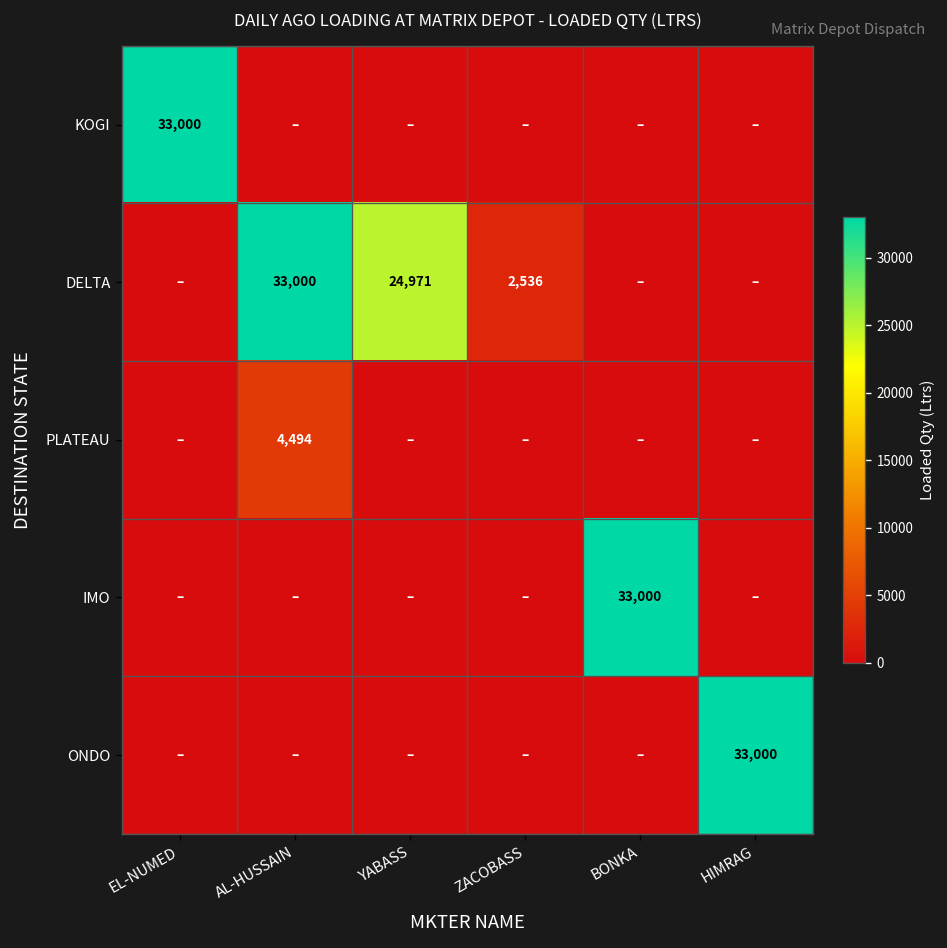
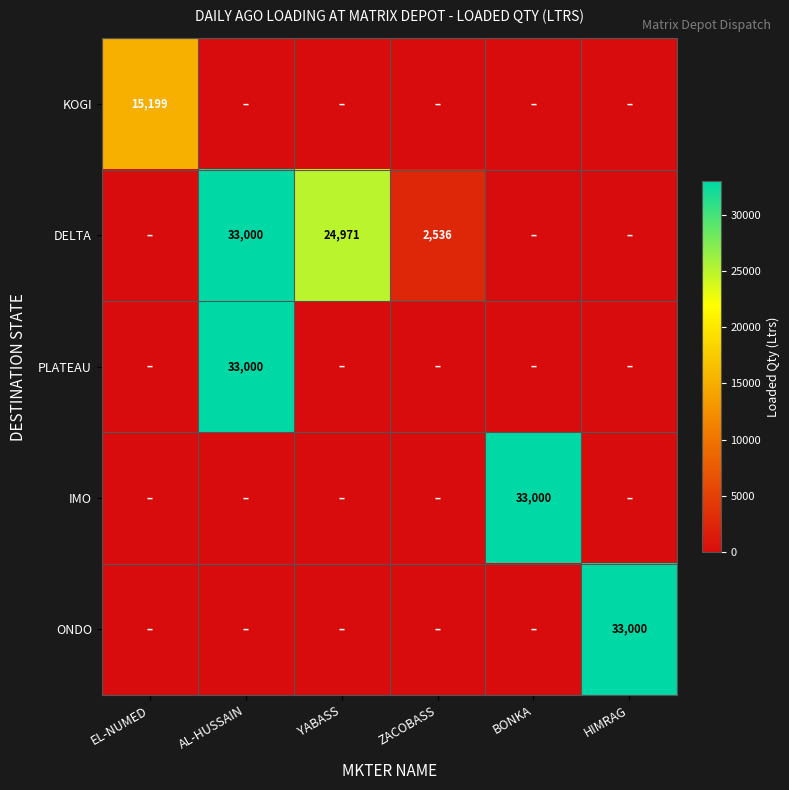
KOGI, EL-NUMED: 33,000 -> 15,199
PLATEAU, AL-HUSSAIN: 4,494 -> 33,000
